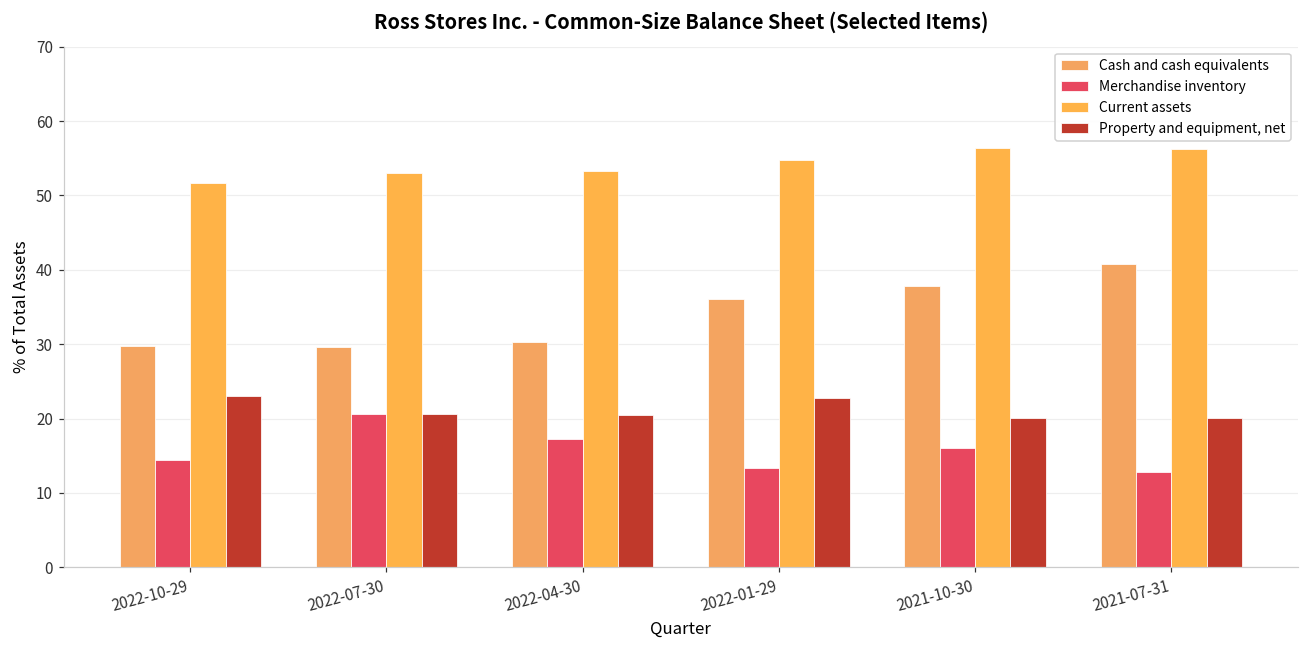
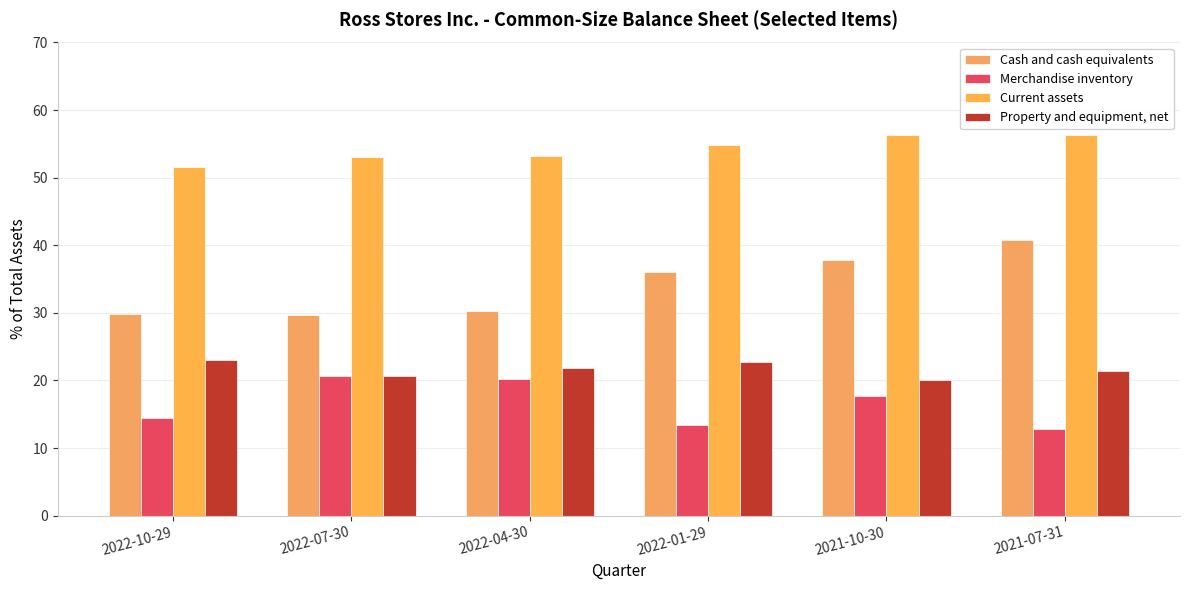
Merchandise inventory, 2022-04-30: 17 -> 20
Property and equipment, net, 2022-04-30: 21 -> 22
Merchandise inventory, 2021-10-30: 16 -> 18
Property and equipment, net, 2021-07-31: 20 -> 21
